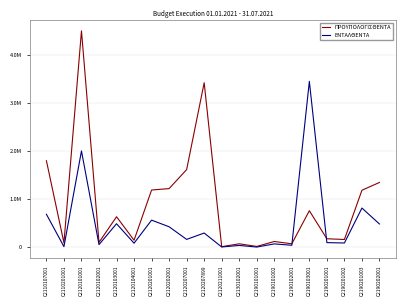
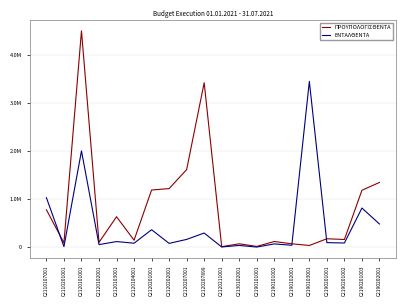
ΠΡΟΥΠΟΛΟΓΙΣΘΕΝΤΑ, C2110107001: 1800000 -> 800000
ΕΝΤΑΛΘΕΝΤΑ, C2110107001: 700000 -> 1000000
ΕΝΤΑΛΘΕΝΤΑ, C2120103001: 500000 -> 100000
ΕΝΤΑΛΘΕΝΤΑ, C2120201001: 600000 -> 400000
ΕΝΤΑΛΘΕΝΤΑ, C2120202001: 400000 -> 100000
ΠΡΟΥΠΟΛΟΓΙΣΘΕΝΤΑ, C2190103001: 800000 -> 0
